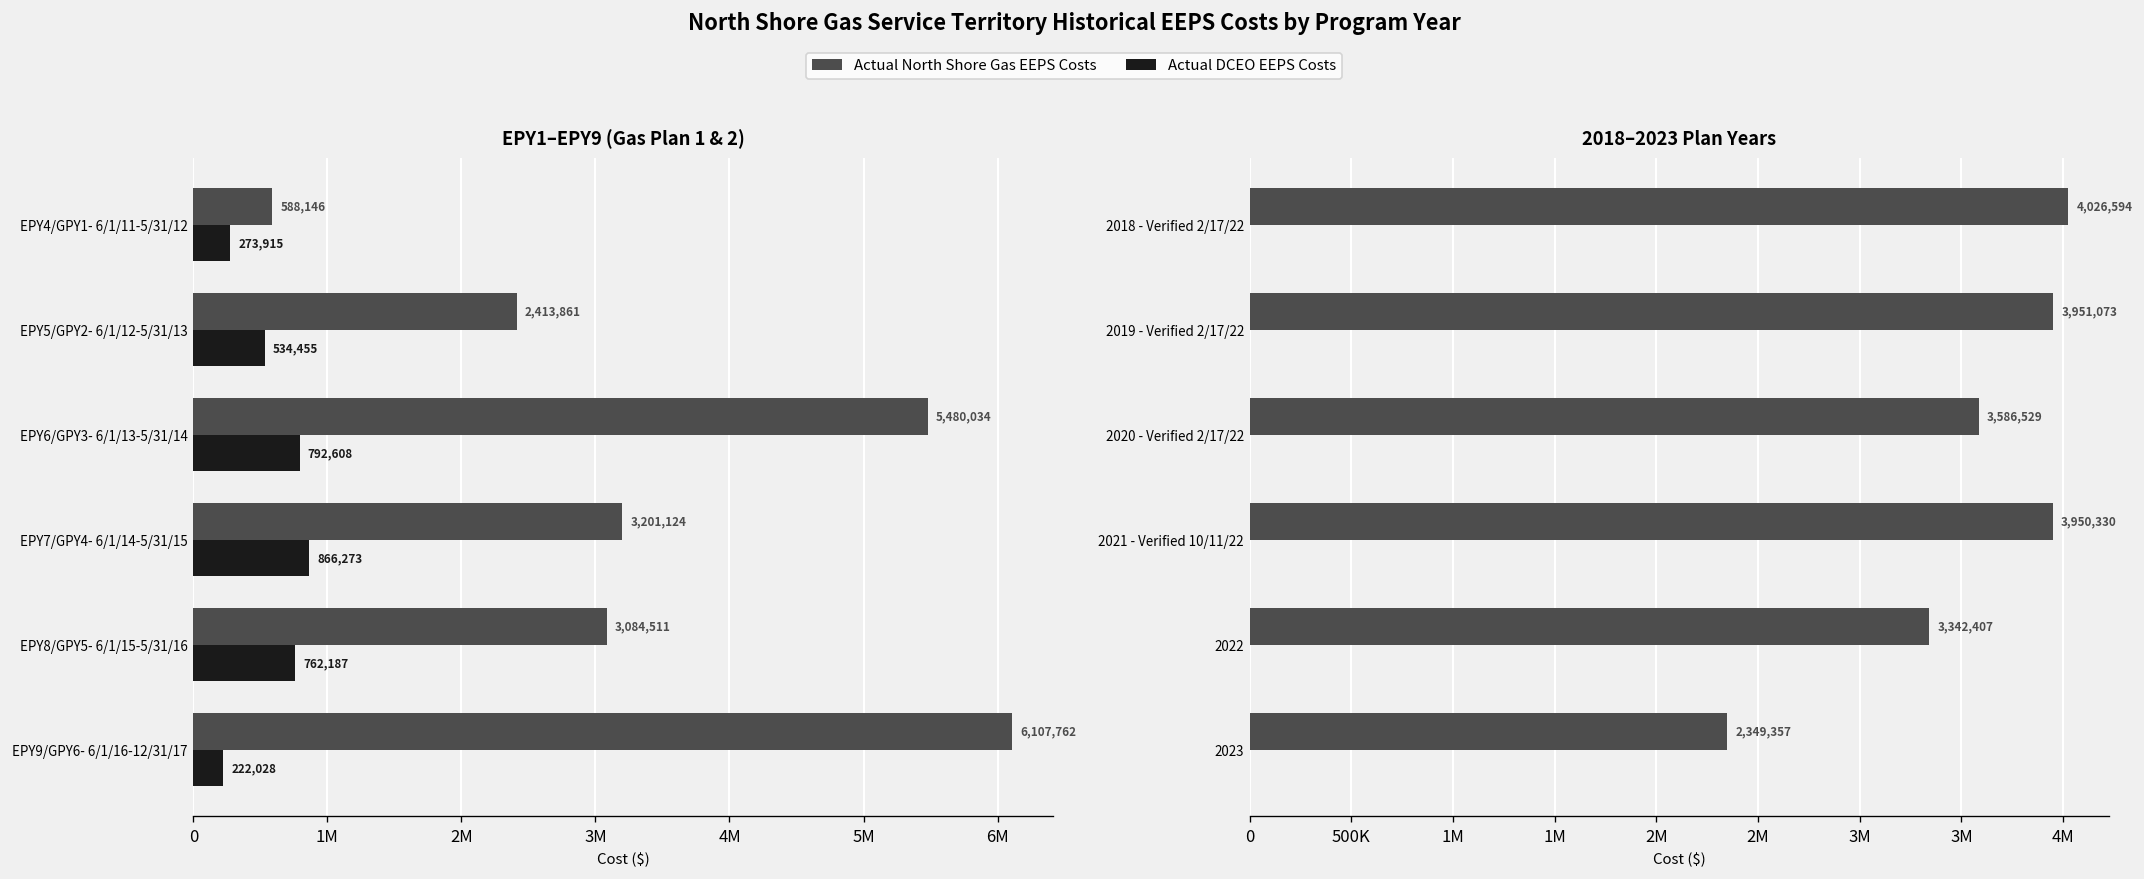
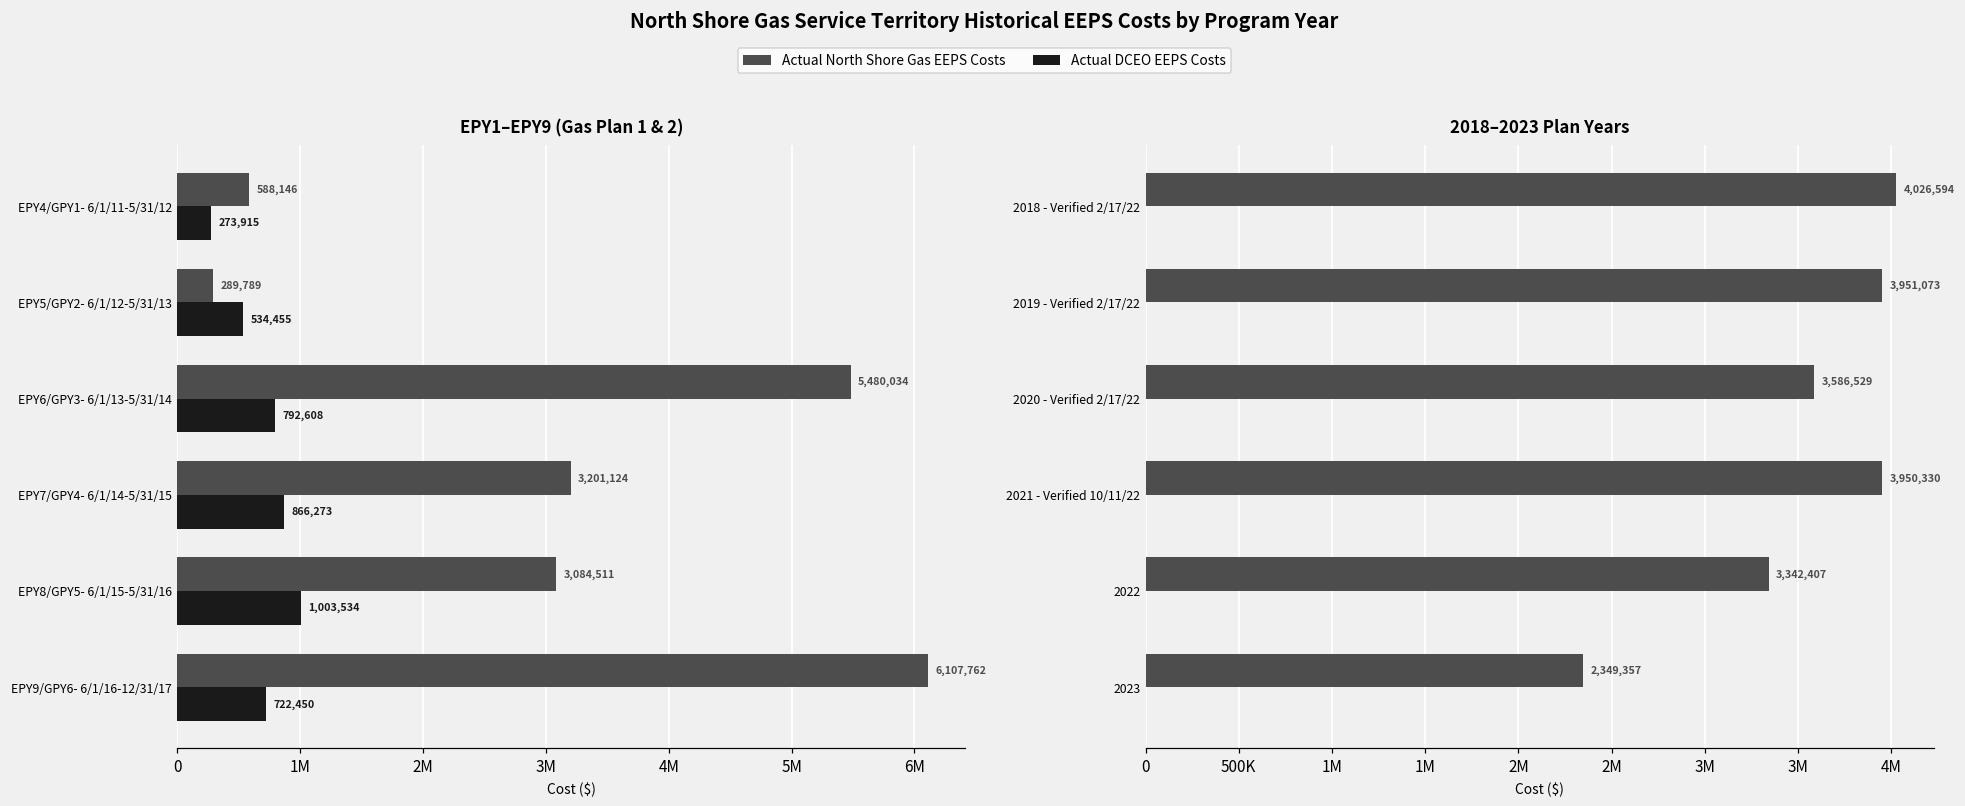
EPY1–EPY9 (Gas Plan 1 & 2), Actual North Shore Gas EEPS Costs, EPY5/GPY2- 6/1/12-5/31/13: 2,413,861 -> 289,789
EPY1–EPY9 (Gas Plan 1 & 2), Actual DCEO EEPS Costs, EPY8/GPY5- 6/1/15-5/31/16: 762,187 -> 1,003,534
EPY1–EPY9 (Gas Plan 1 & 2), Actual DCEO EEPS Costs, EPY9/GPY6- 6/1/16-12/31/17: 222,028 -> 722,450
